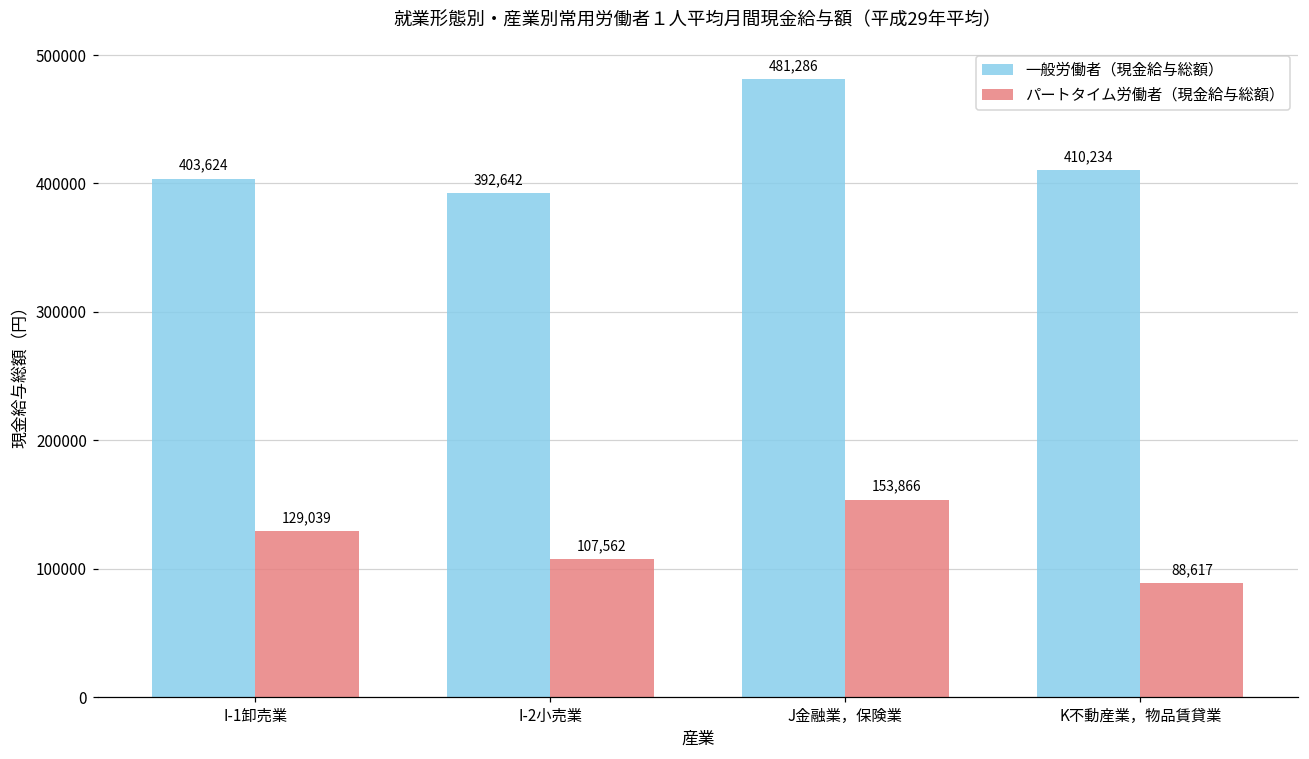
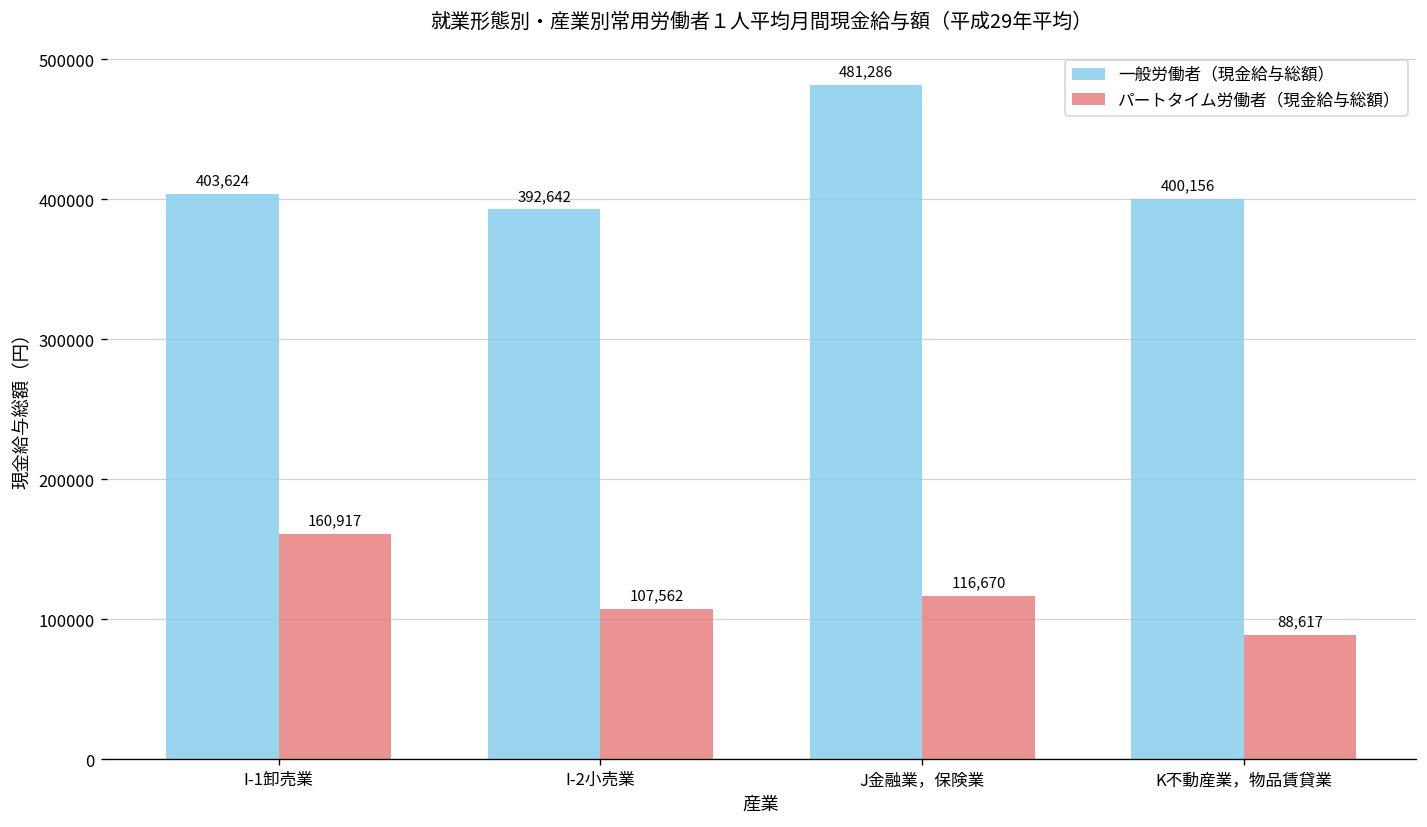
パートタイム労働者（現金給与総額）, I-1卸売業: 129,039 -> 160,917
パートタイム労働者（現金給与総額）, J金融業，保険業: 153,866 -> 116,670
一般労働者（現金給与総額）, K不動産業，物品賃貸業: 410,234 -> 400,156
